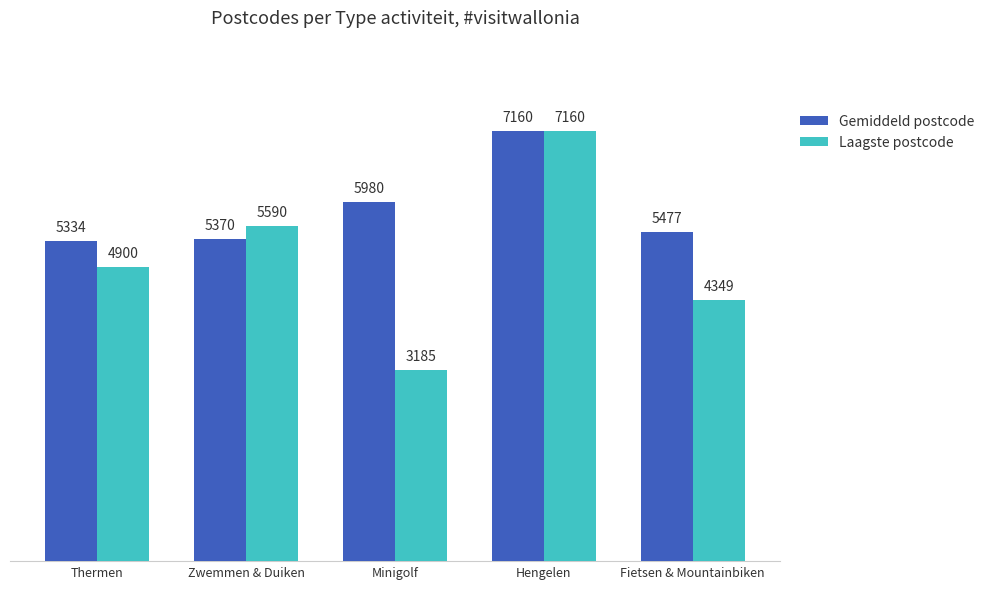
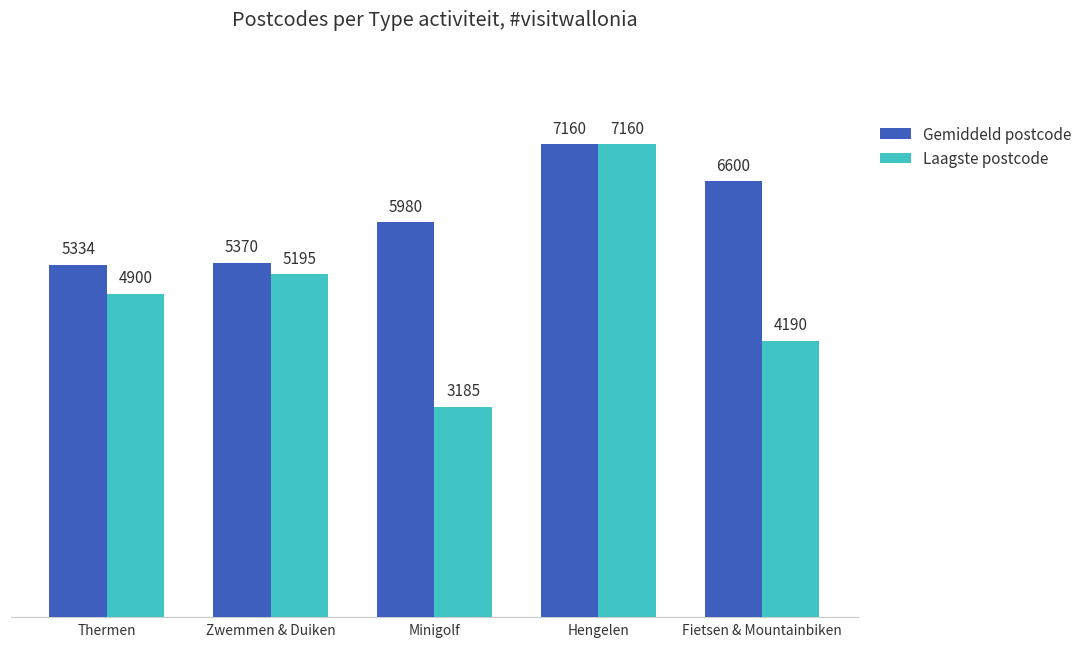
Laagste postcode, Zwemmen & Duiken: 5590 -> 5195
Gemiddeld postcode, Fietsen & Mountainbiken: 5477 -> 6600
Laagste postcode, Fietsen & Mountainbiken: 4349 -> 4190
